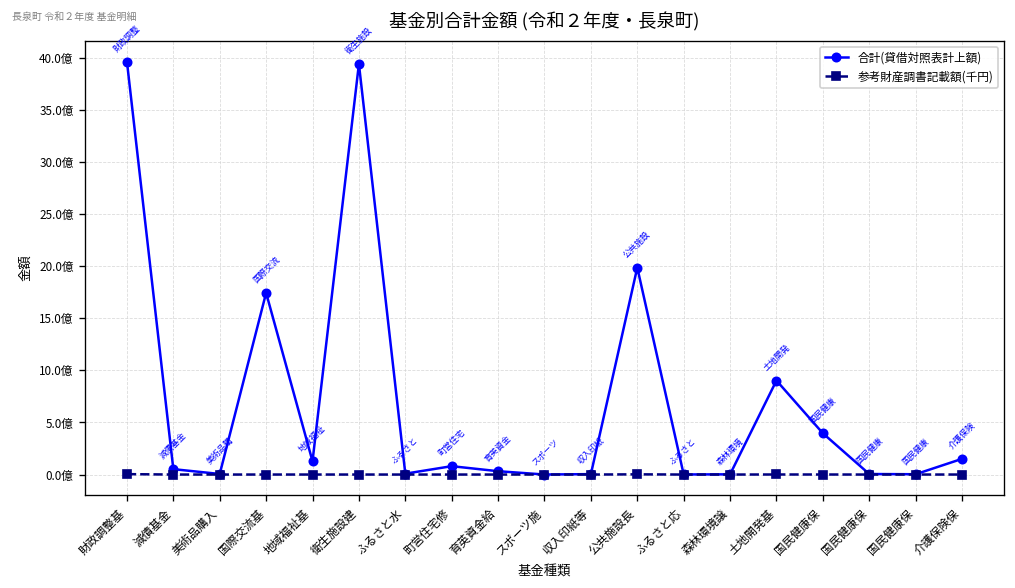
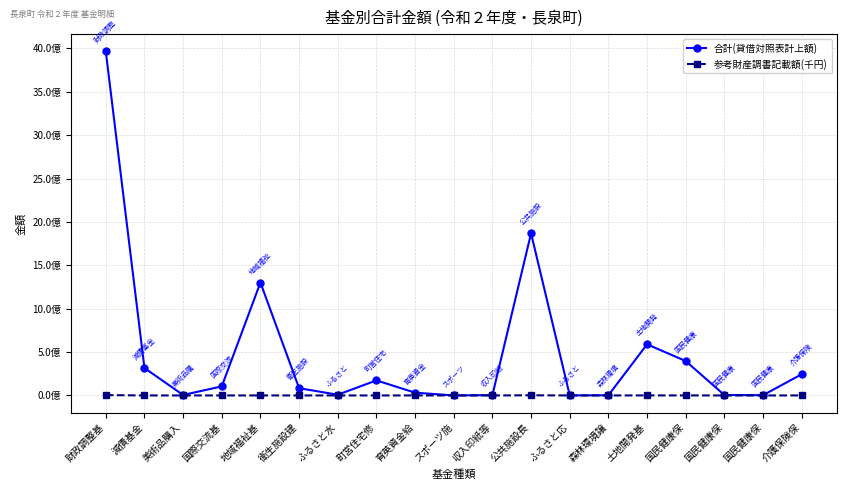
合計(貸借対照表計上額), 減債基金: 1億 -> 3億
合計(貸借対照表計上額), 国際交流基: 17億 -> 1億
合計(貸借対照表計上額), 地域福祉基: 1億 -> 13億
合計(貸借対照表計上額), 衛生施設建: 39億 -> 1億
合計(貸借対照表計上額), 町営住宅修: 1億 -> 2億
合計(貸借対照表計上額), 公共施設長: 20億 -> 19億
合計(貸借対照表計上額), 土地開発基: 9億 -> 6億
合計(貸借対照表計上額), 介護保険保: 1.5億 -> 2.4億
